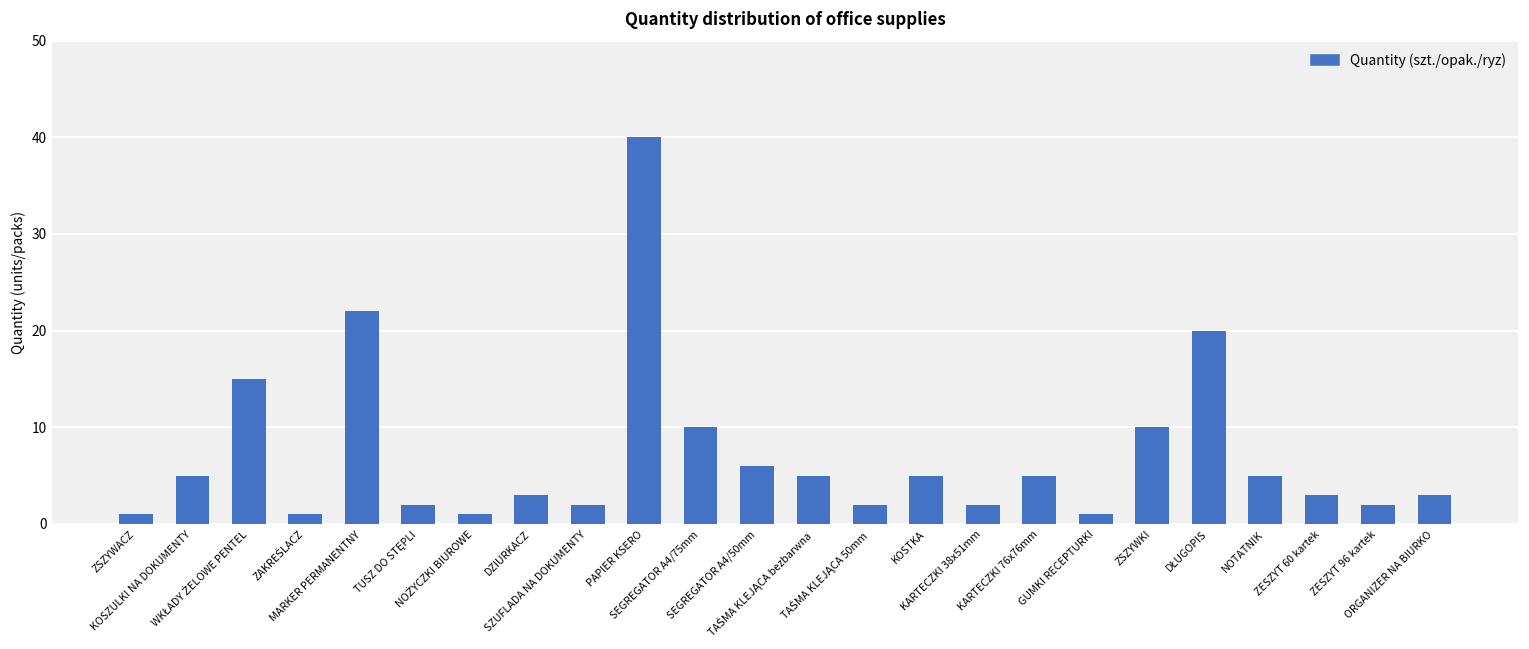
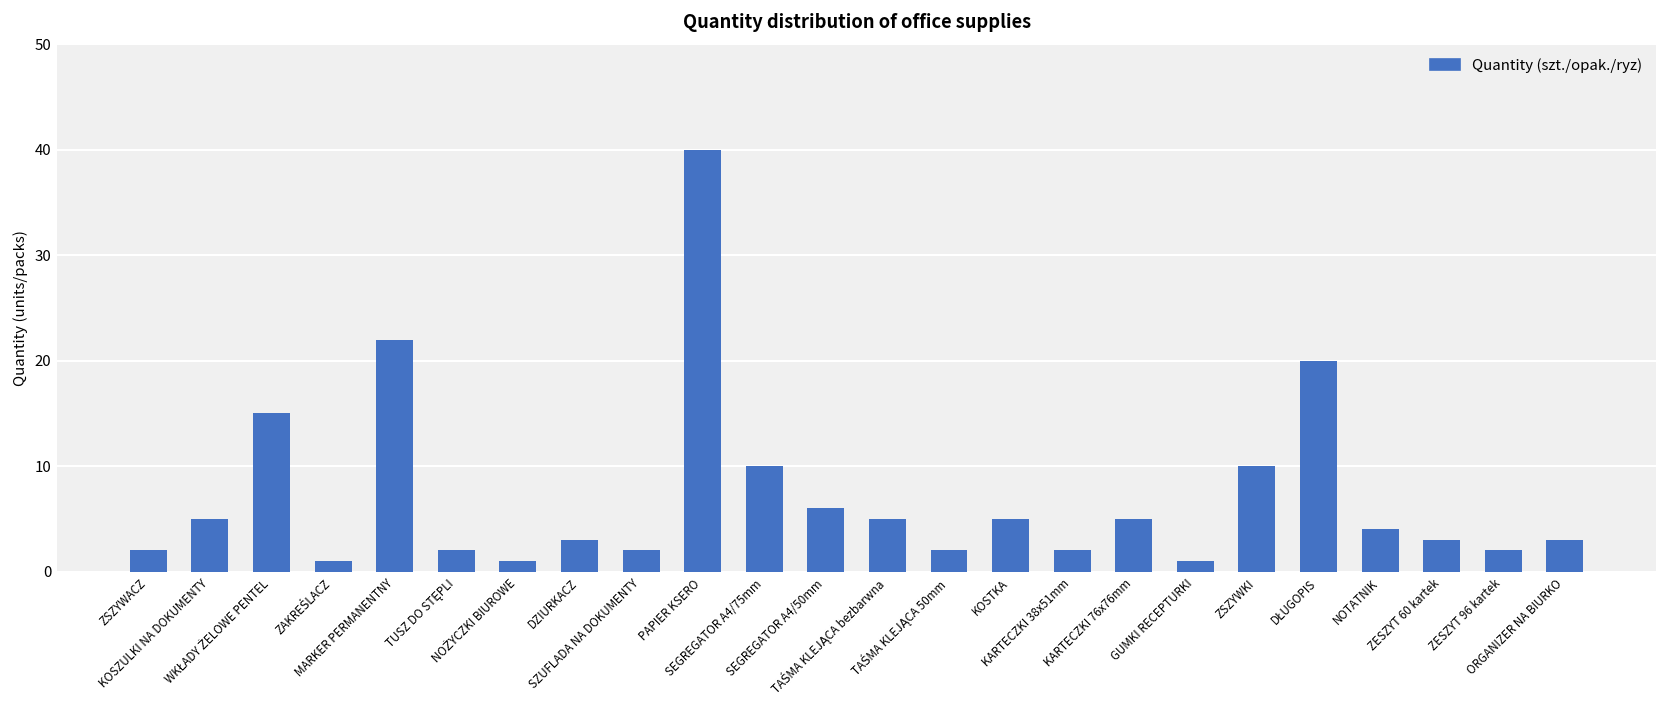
ZSZYWACZ: 1 -> 2
NOTATNIK: 5 -> 4
